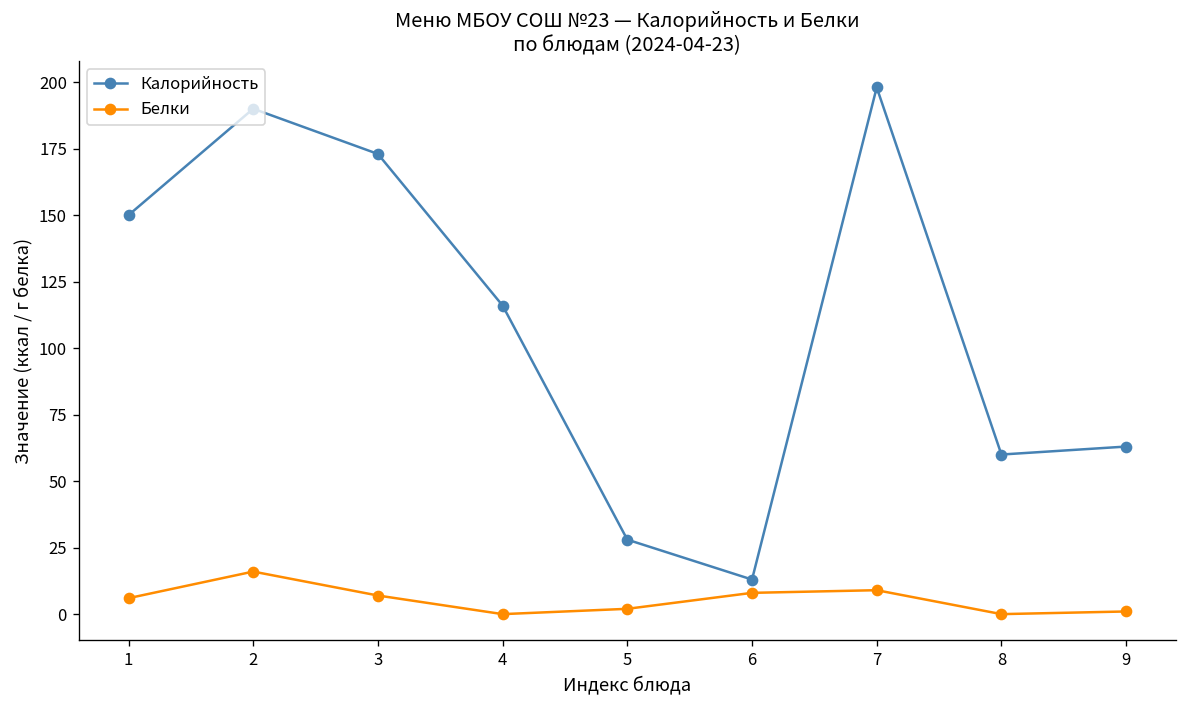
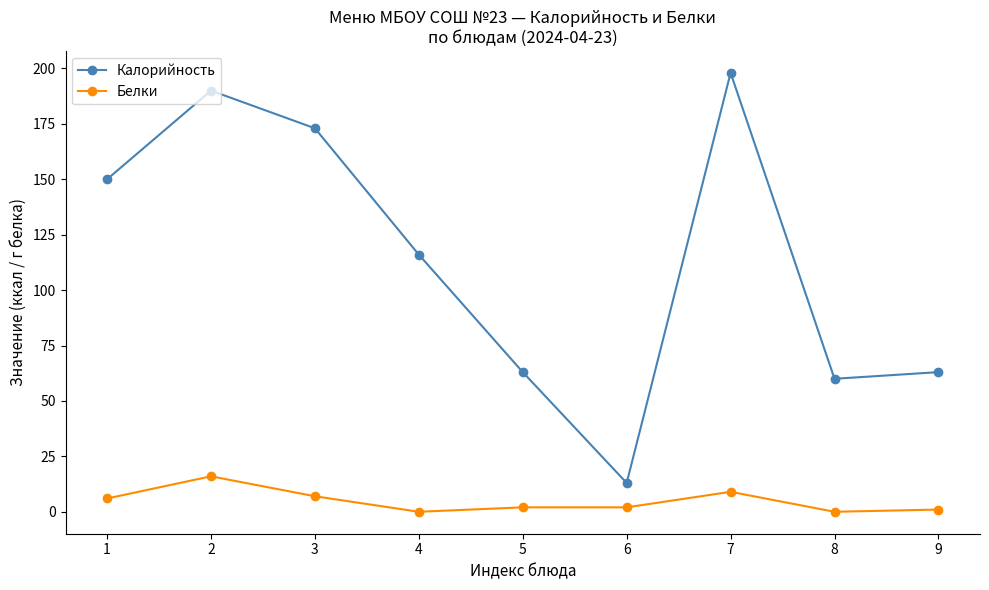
Калорийность, 5: 28 -> 63
Белки, 6: 8 -> 2
